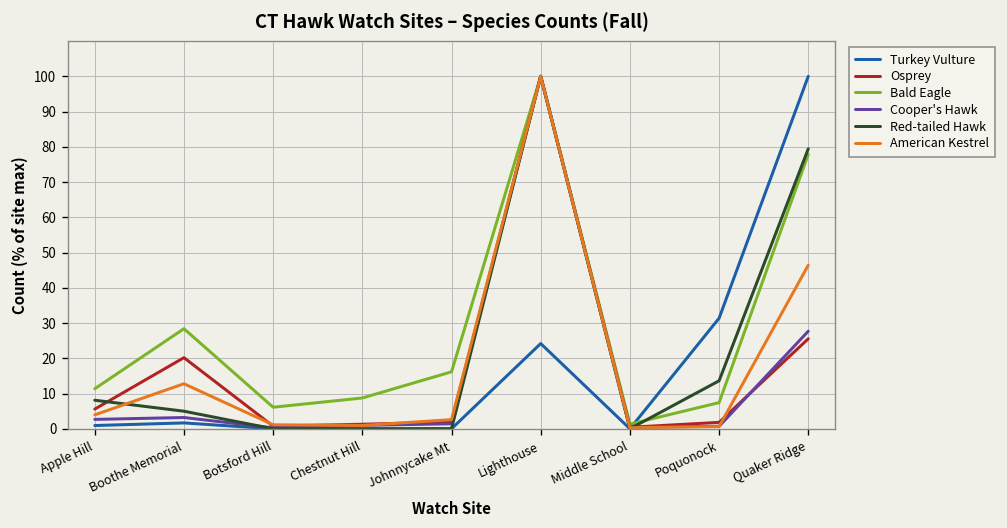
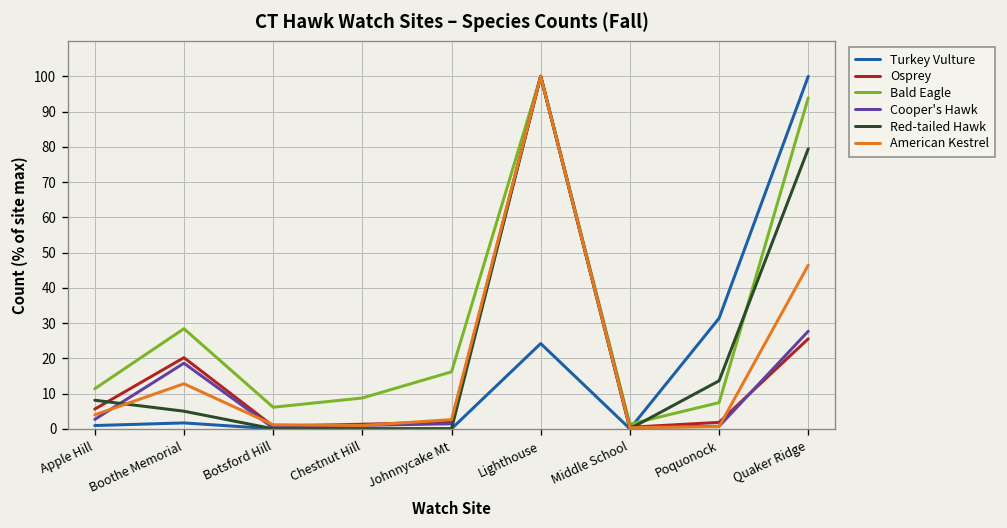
Cooper's Hawk, Boothe Memorial: 3 -> 19
Bald Eagle, Quaker Ridge: 78 -> 94
